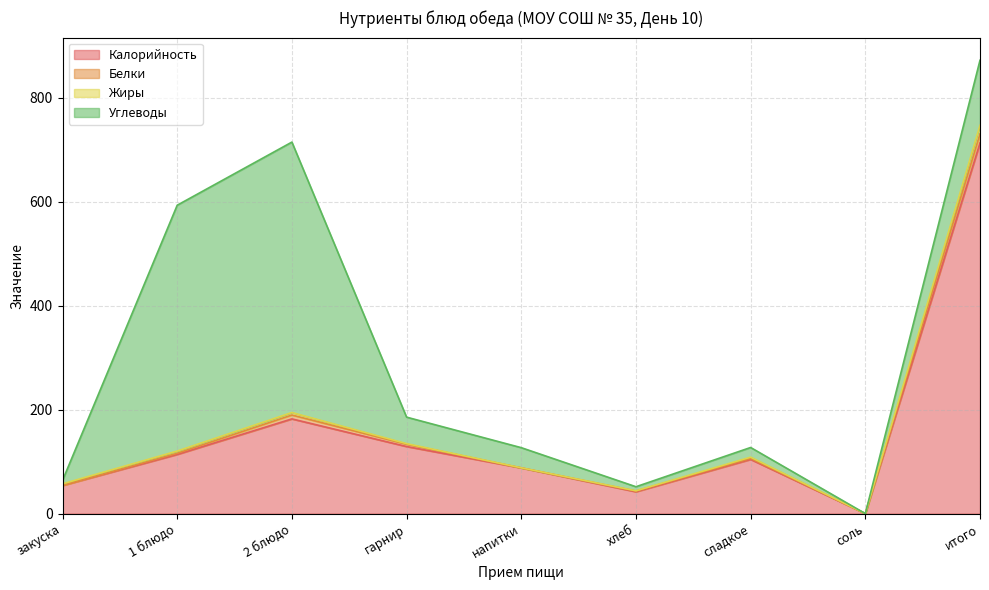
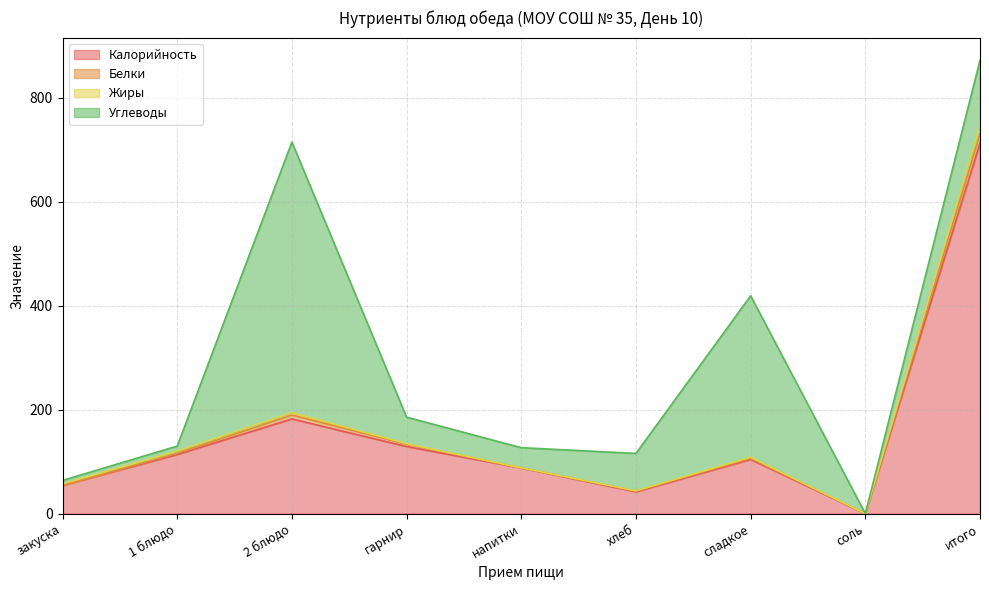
Углеводы, 1 блюдо: 470 -> 10
Углеводы, хлеб: 10 -> 70
Углеводы, сладкое: 20 -> 310
